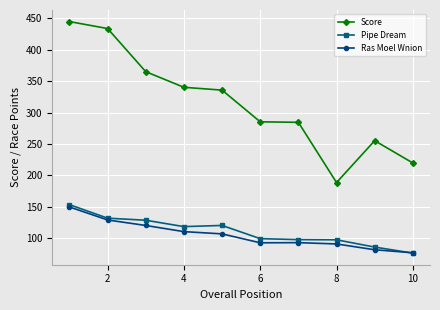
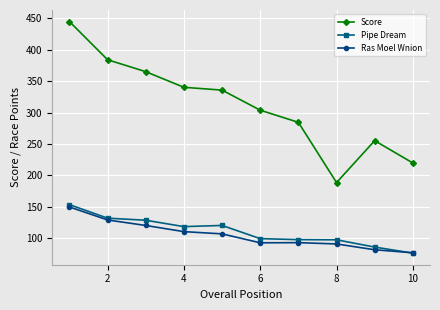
Score, 2: 430 -> 380
Score, 6: 290 -> 300
